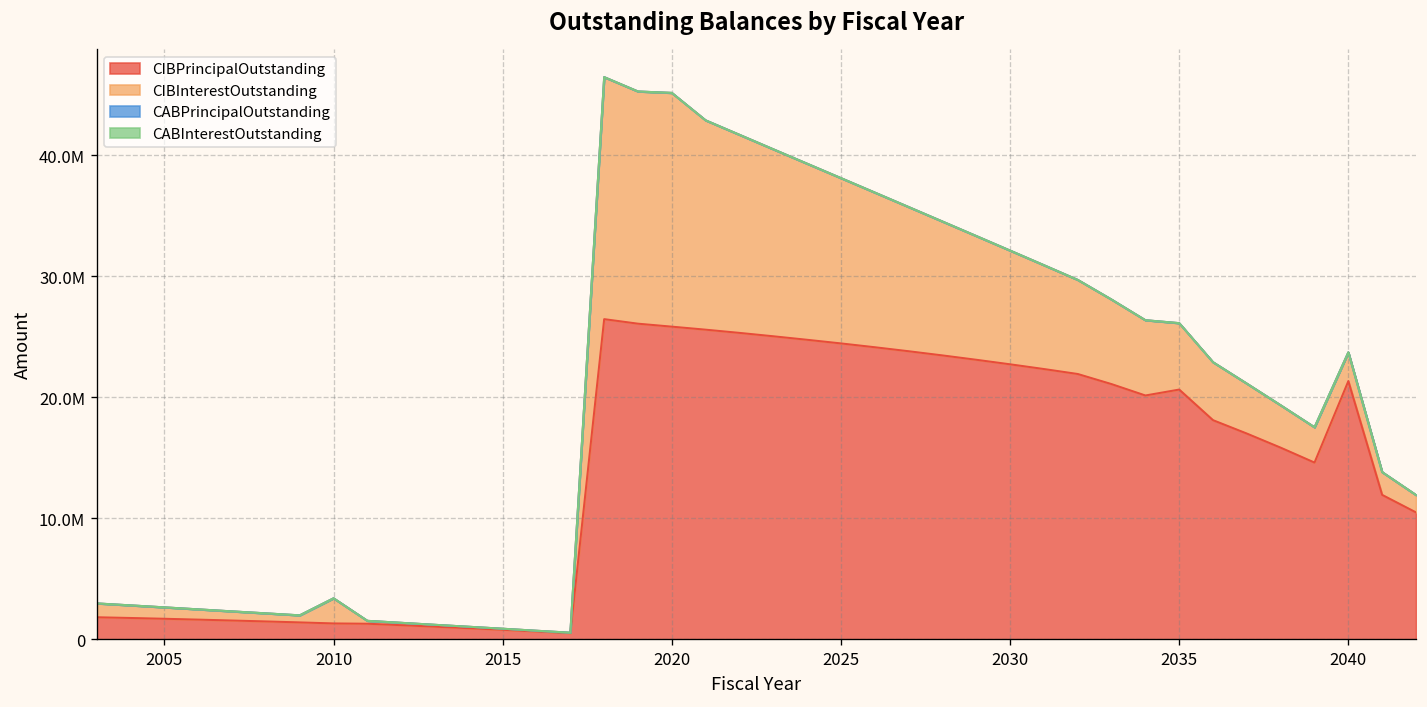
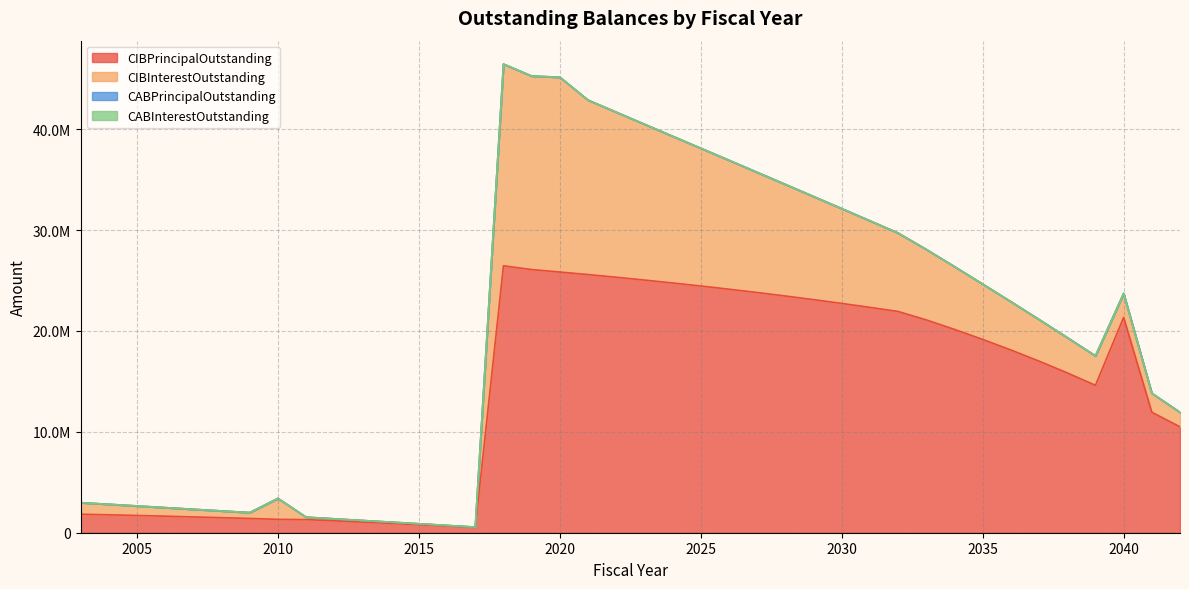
CIBPrincipalOutstanding, 2035: 20600000 -> 19200000
